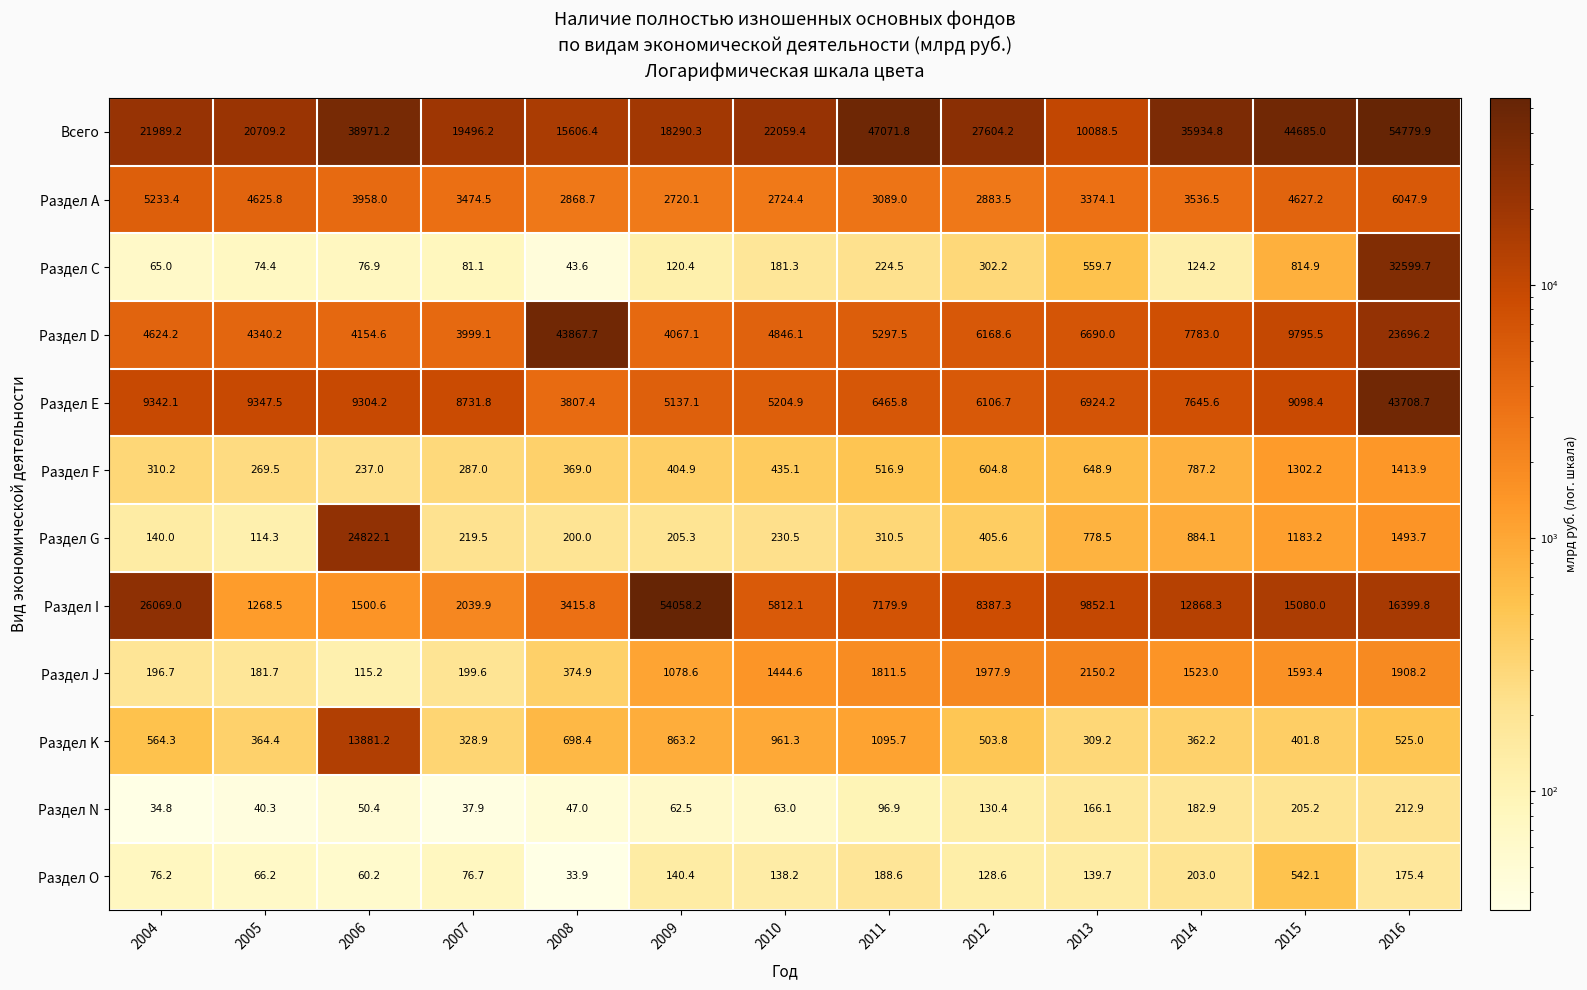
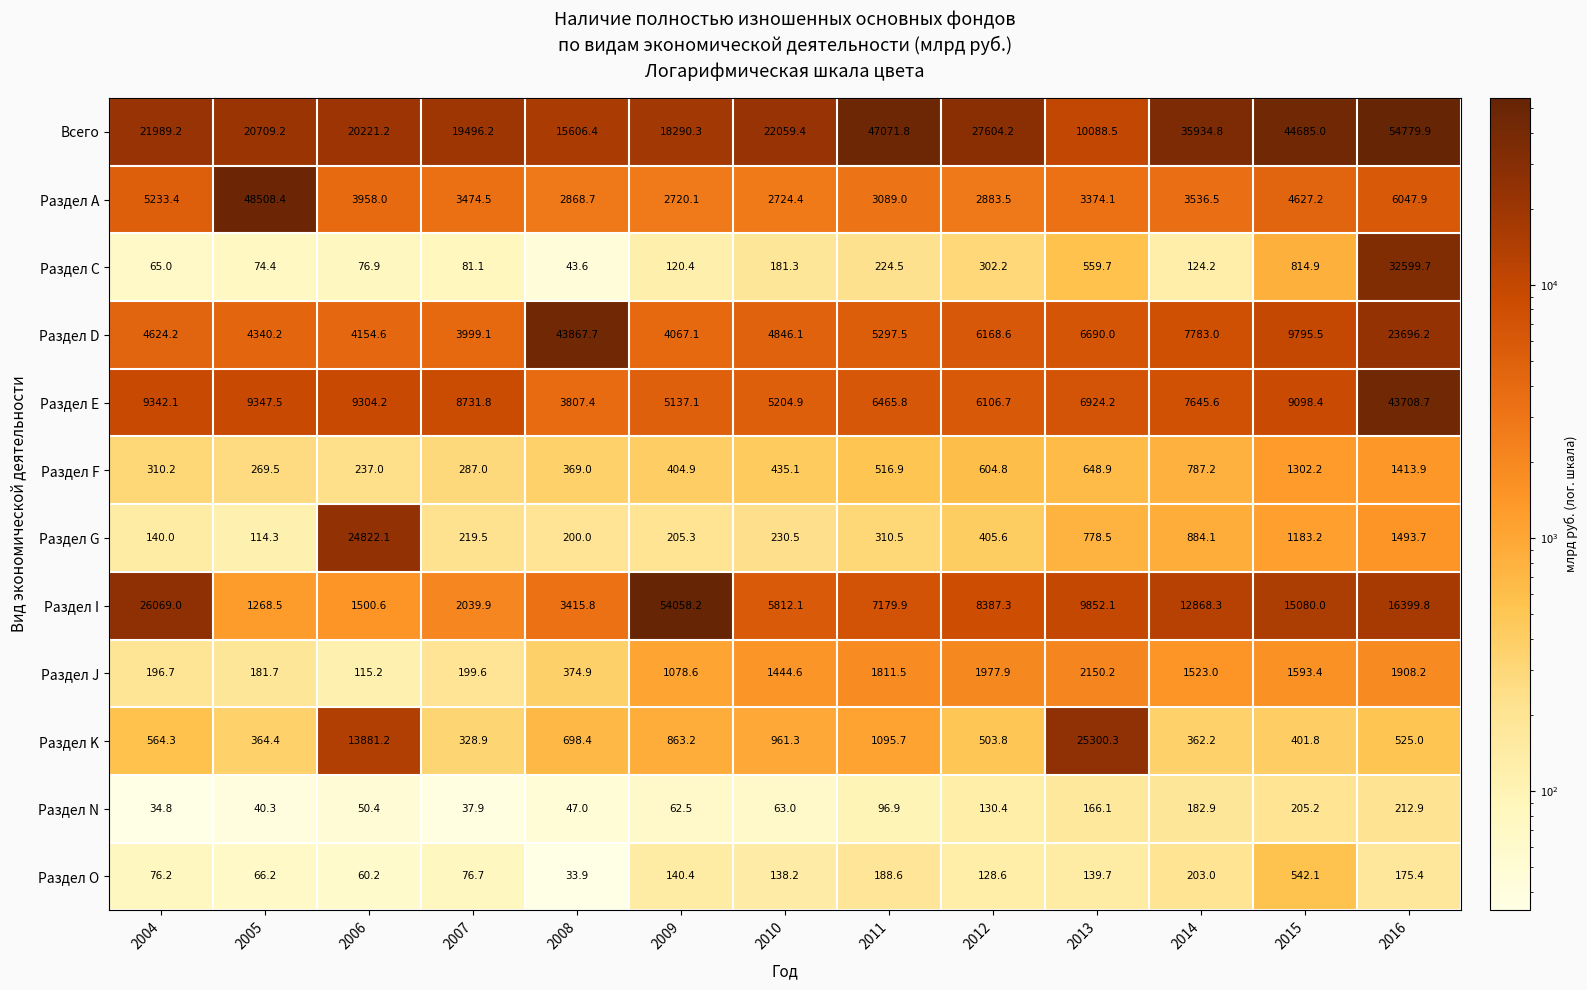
Всего, 2006: 38971.2 -> 20221.2
Раздел А, 2005: 4625.8 -> 48508.4
Раздел K, 2013: 309.2 -> 25300.3
